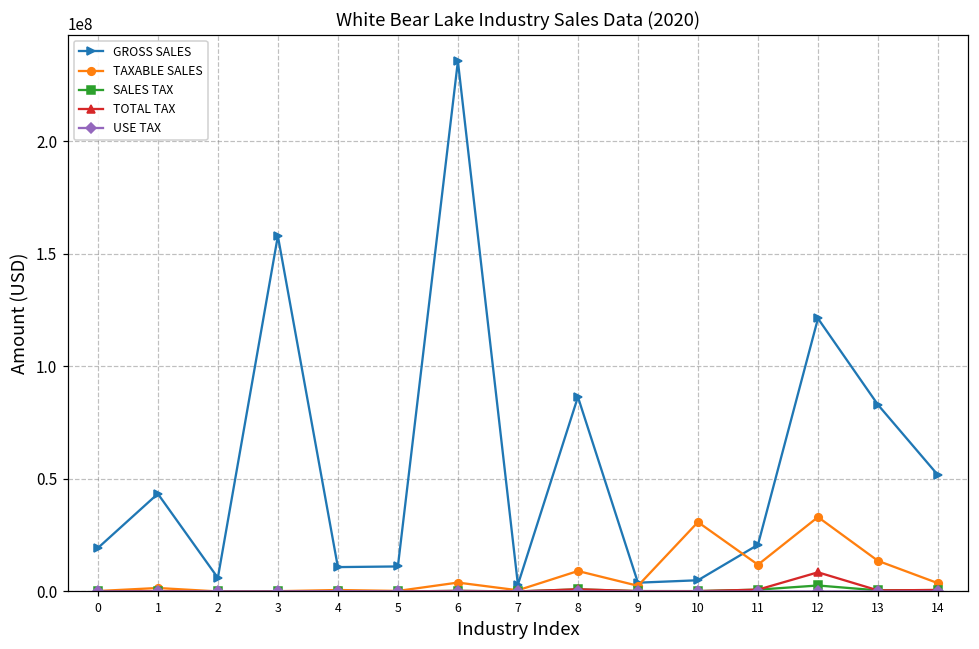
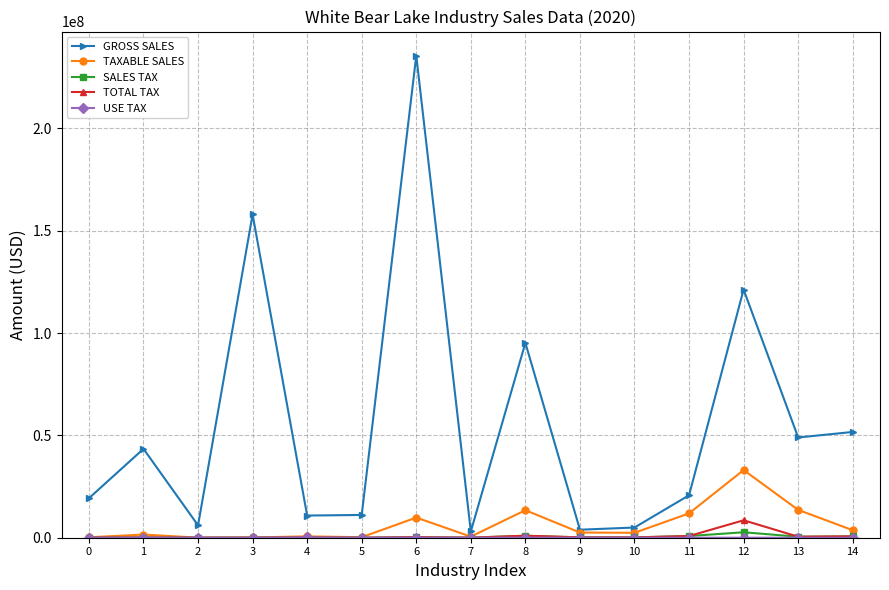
TAXABLE SALES, 6: 4000000 -> 10000000
GROSS SALES, 8: 86000000 -> 95000000
TAXABLE SALES, 8: 9000000 -> 13000000
TAXABLE SALES, 10: 31000000 -> 2000000
GROSS SALES, 13: 83000000 -> 49000000
